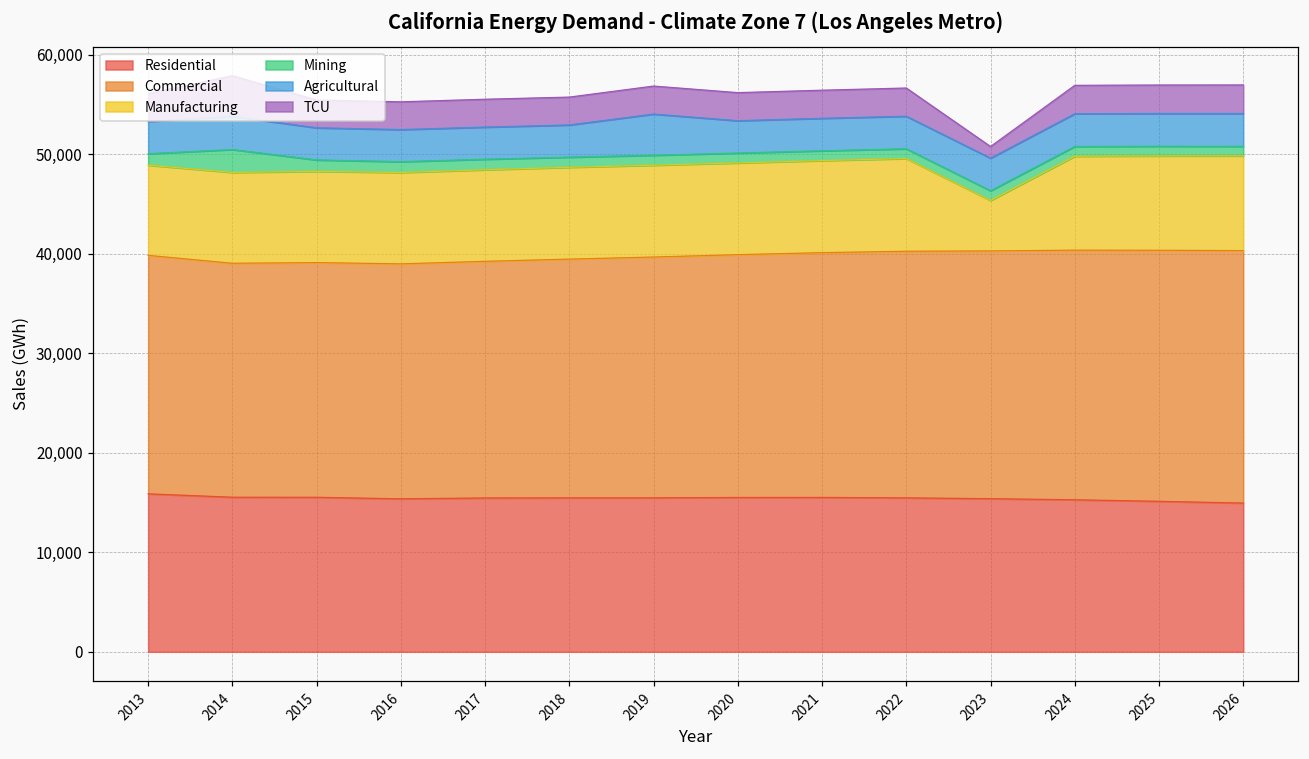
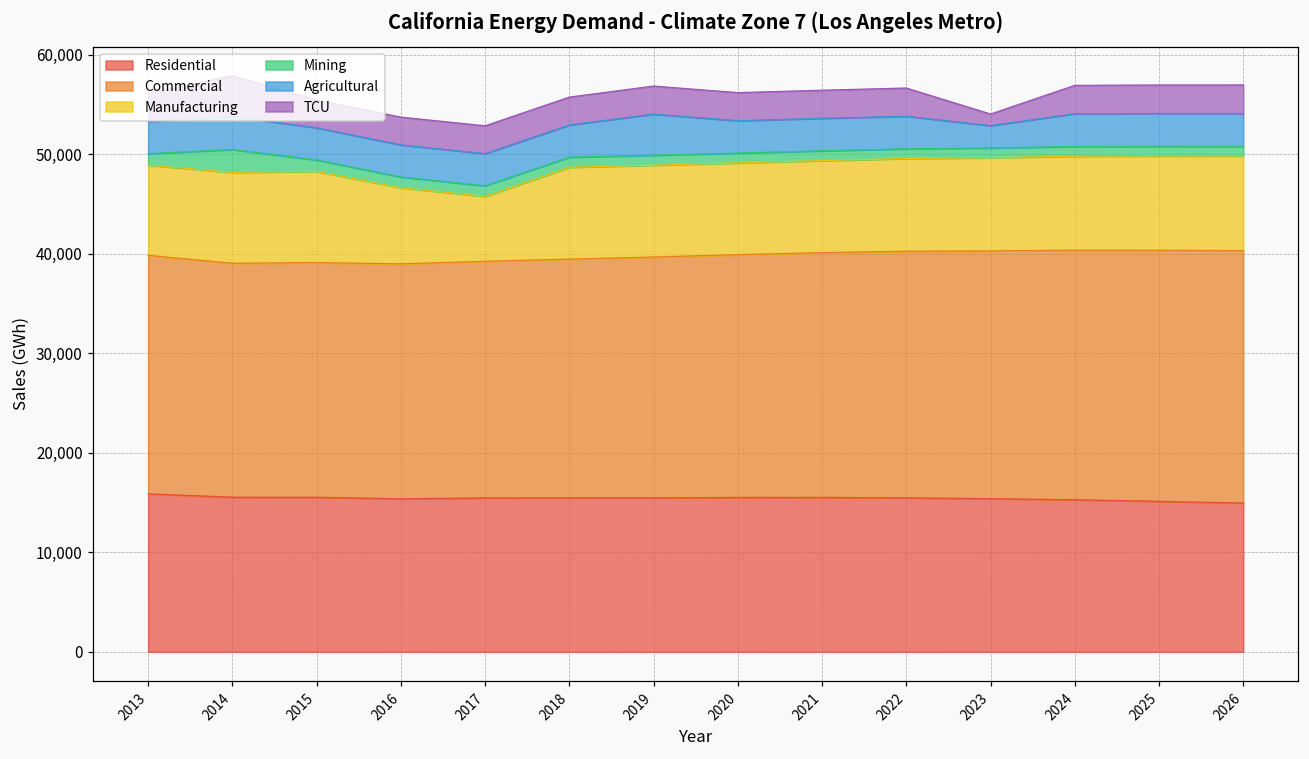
Manufacturing, 2016: 9,000 -> 8,000
Manufacturing, 2017: 9,000 -> 7,000
Manufacturing, 2023: 5,000 -> 9,000
Agricultural, 2023: 3,000 -> 2,000
